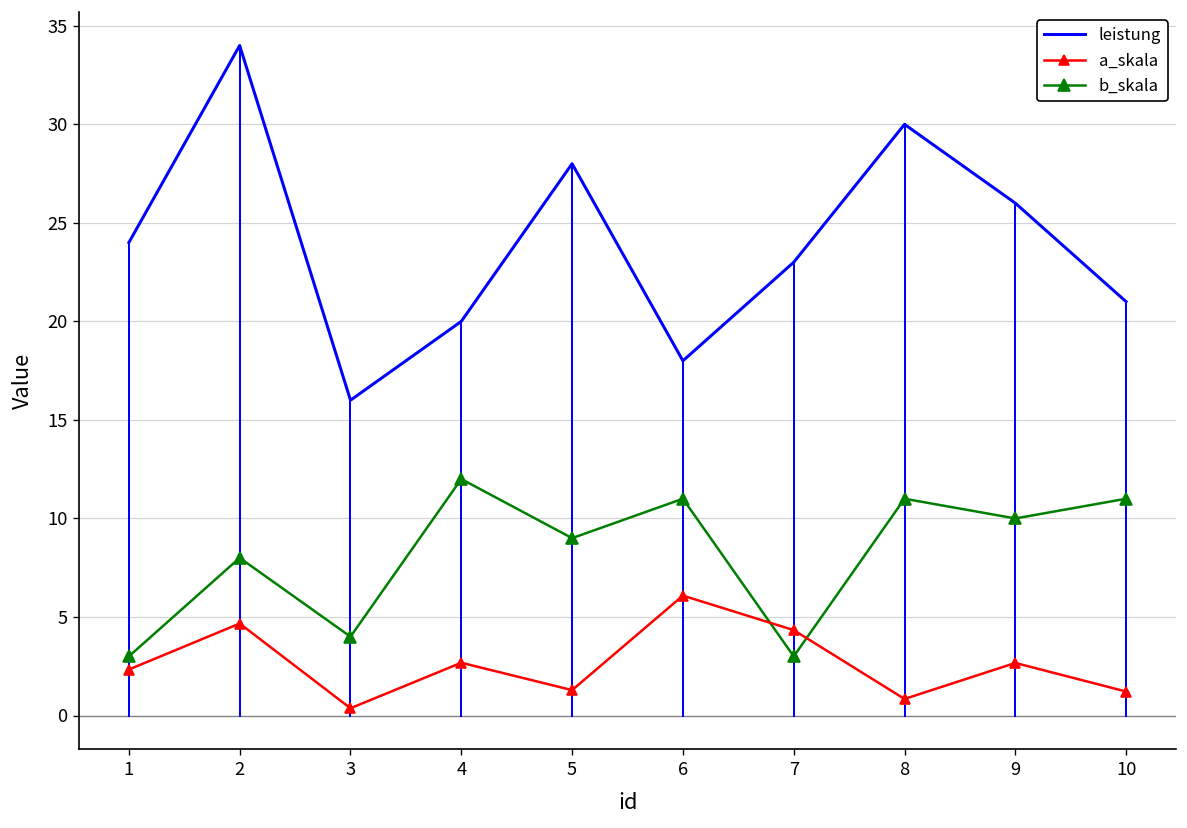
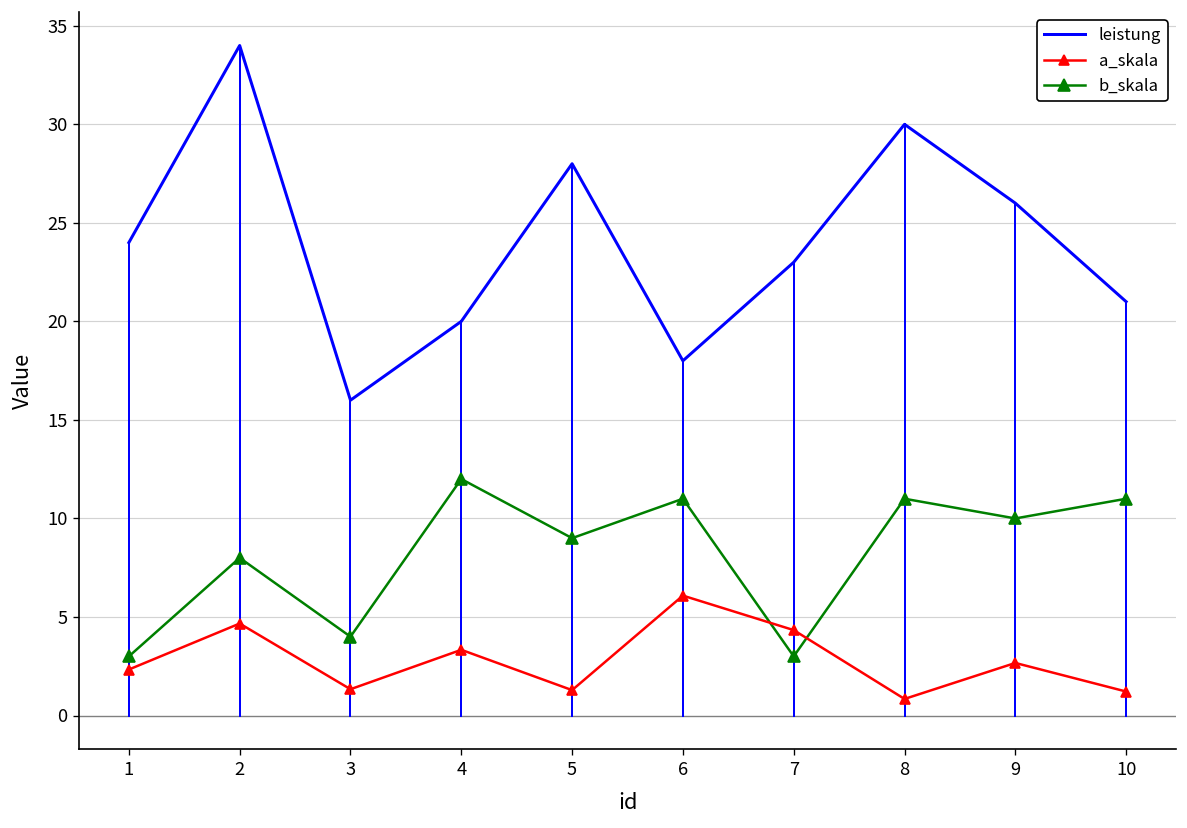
a_skala, 3: 0.4 -> 1.3
a_skala, 4: 2.7 -> 3.3
